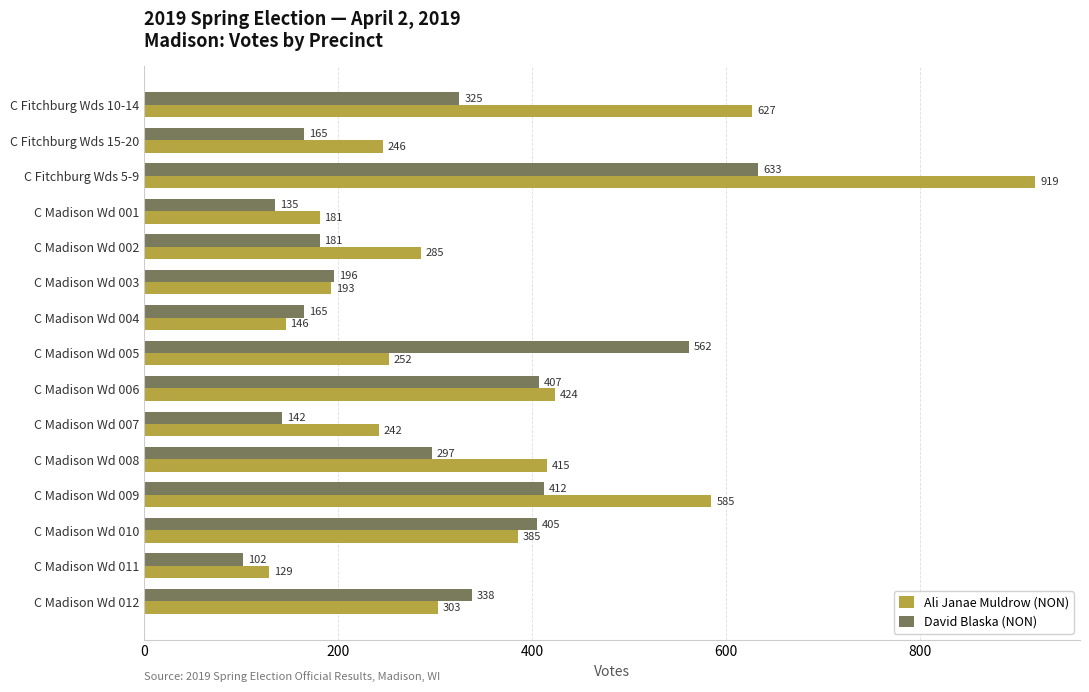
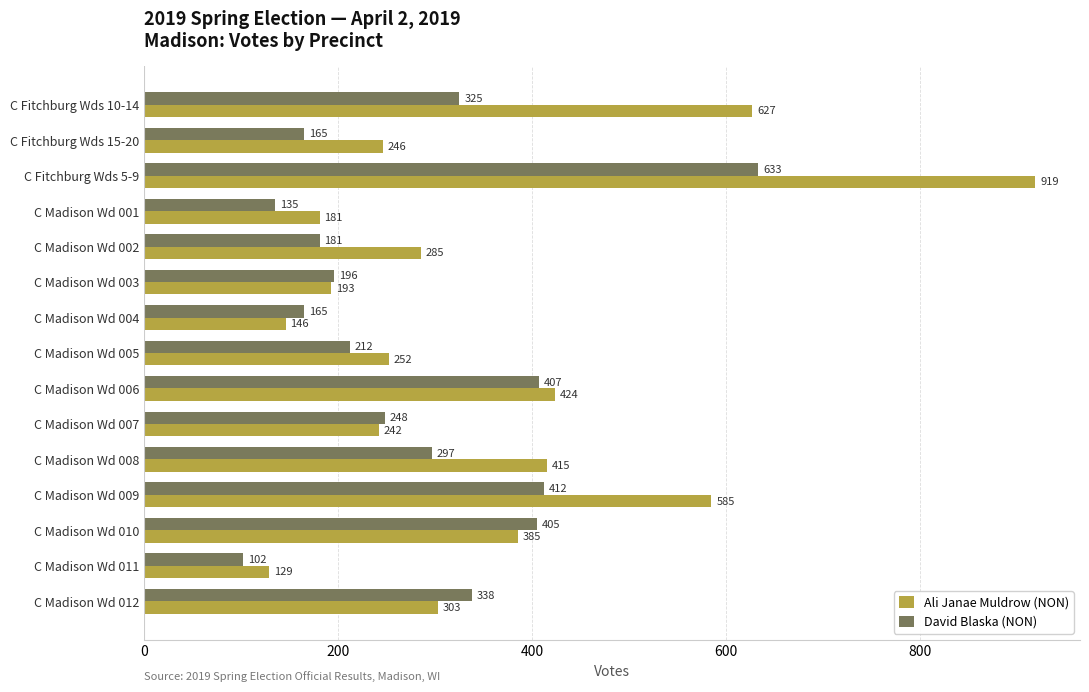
David Blaska (NON), C Madison Wd 005: 562 -> 212
David Blaska (NON), C Madison Wd 007: 142 -> 248
